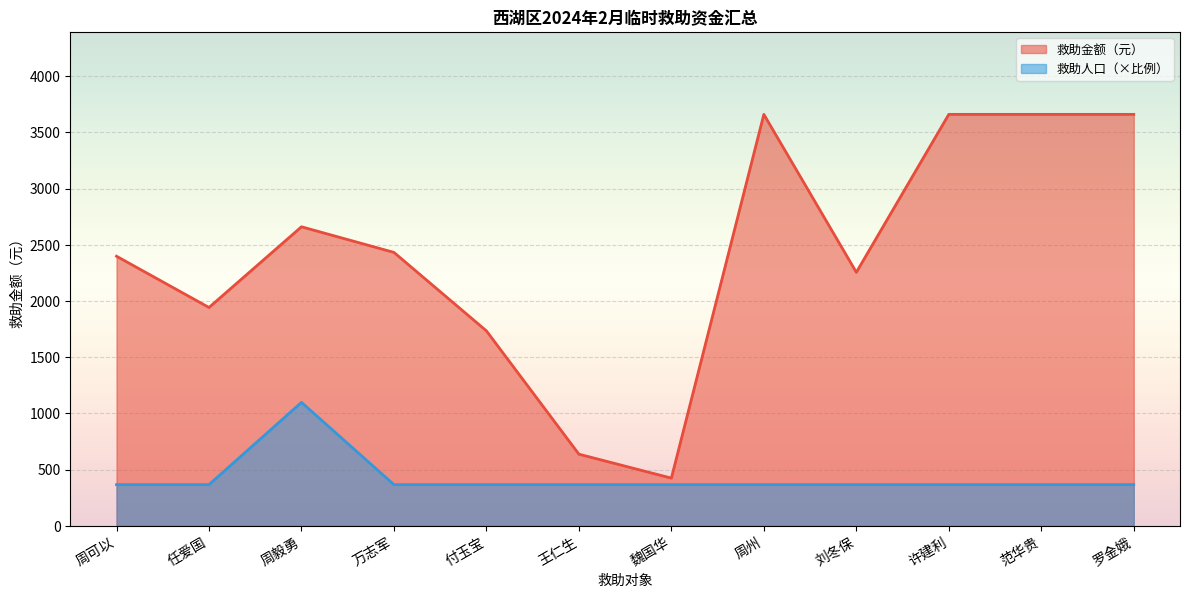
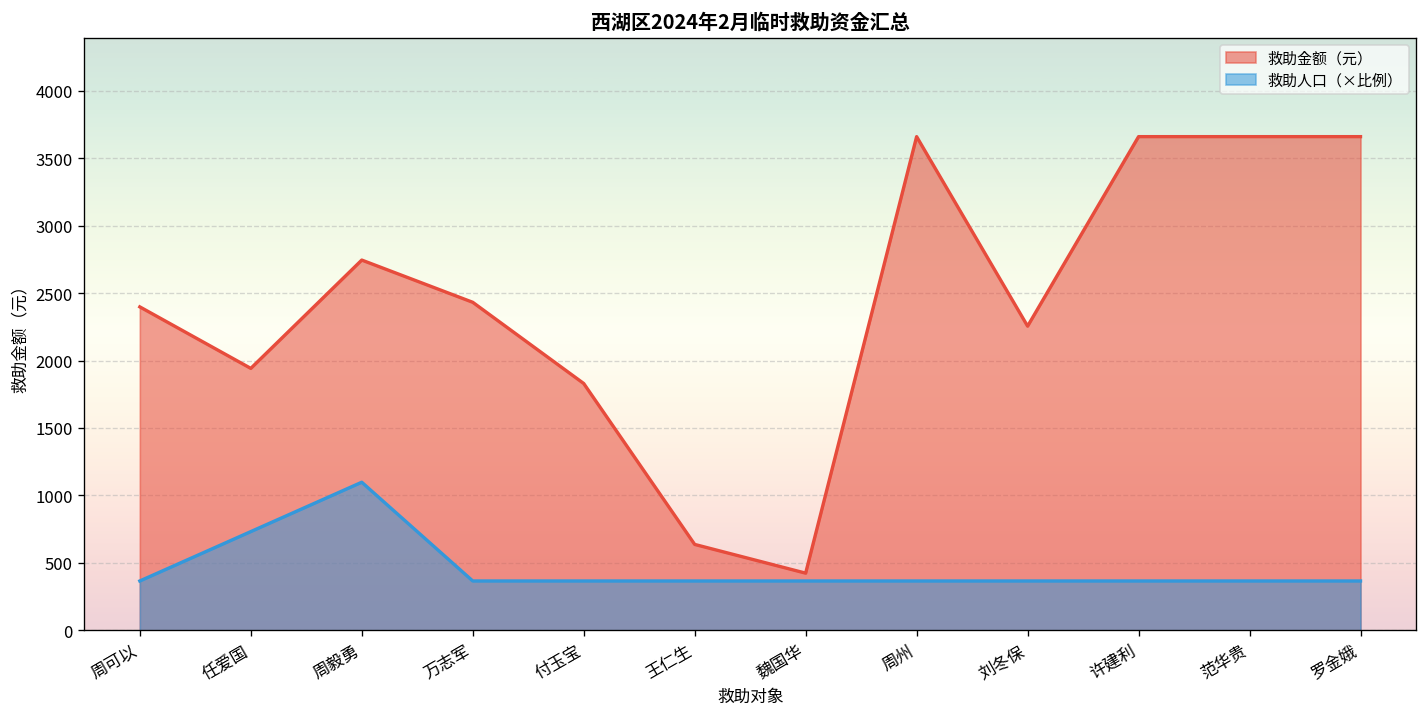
救助人口（×比例）, 任爱国: 370 -> 730
救助金额（元）, 周毅勇: 2660 -> 2750
救助金额（元）, 付玉宝: 1730 -> 1830
